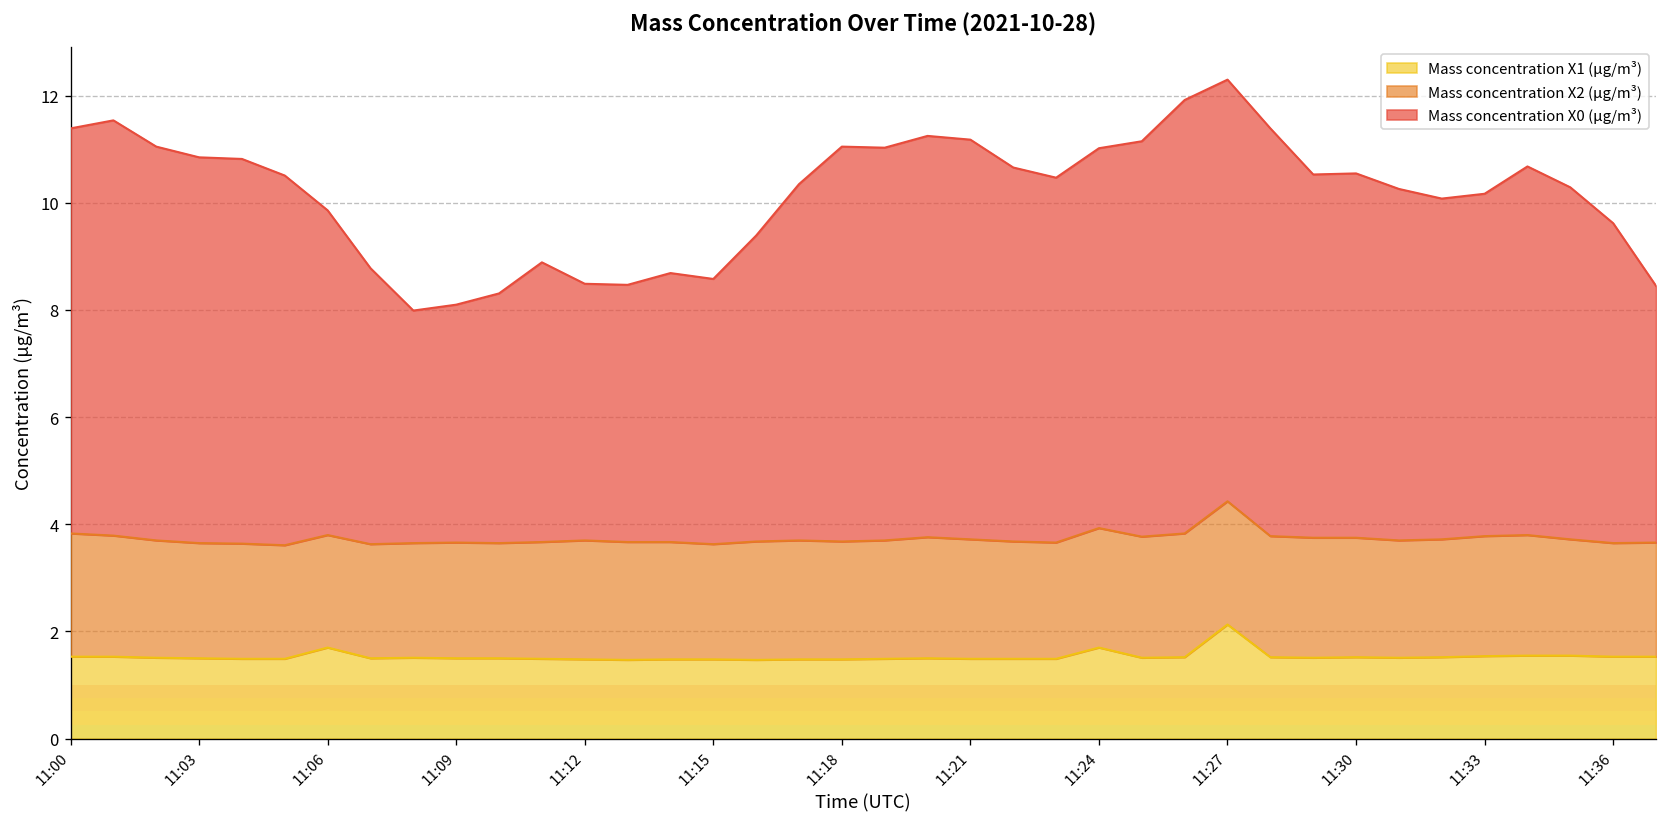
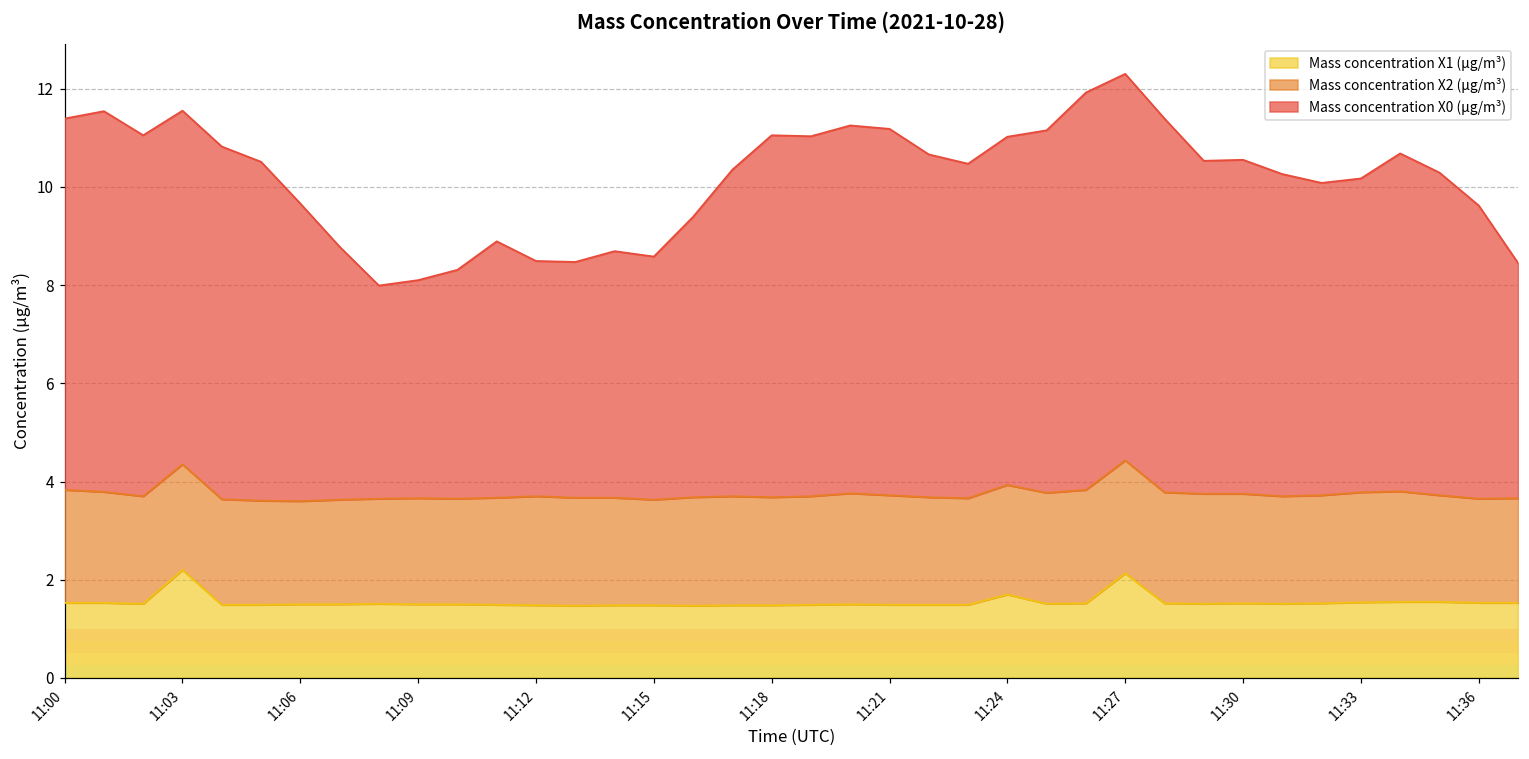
Mass concentration X1 (μg/m³), 11:03: 1.5 -> 2.2
Mass concentration X1 (μg/m³), 11:06: 1.7 -> 1.5
